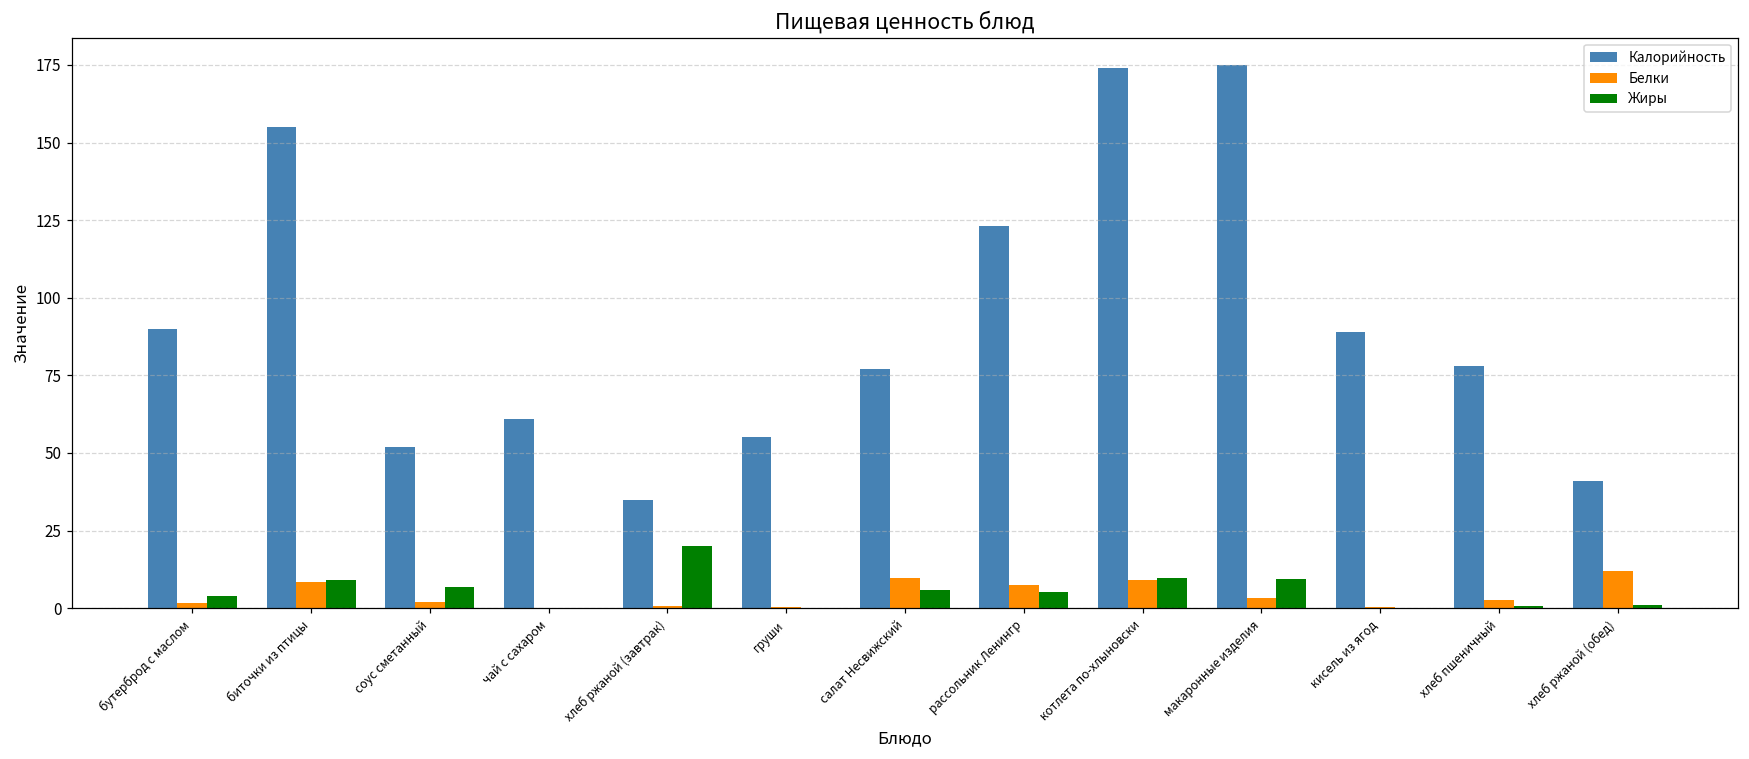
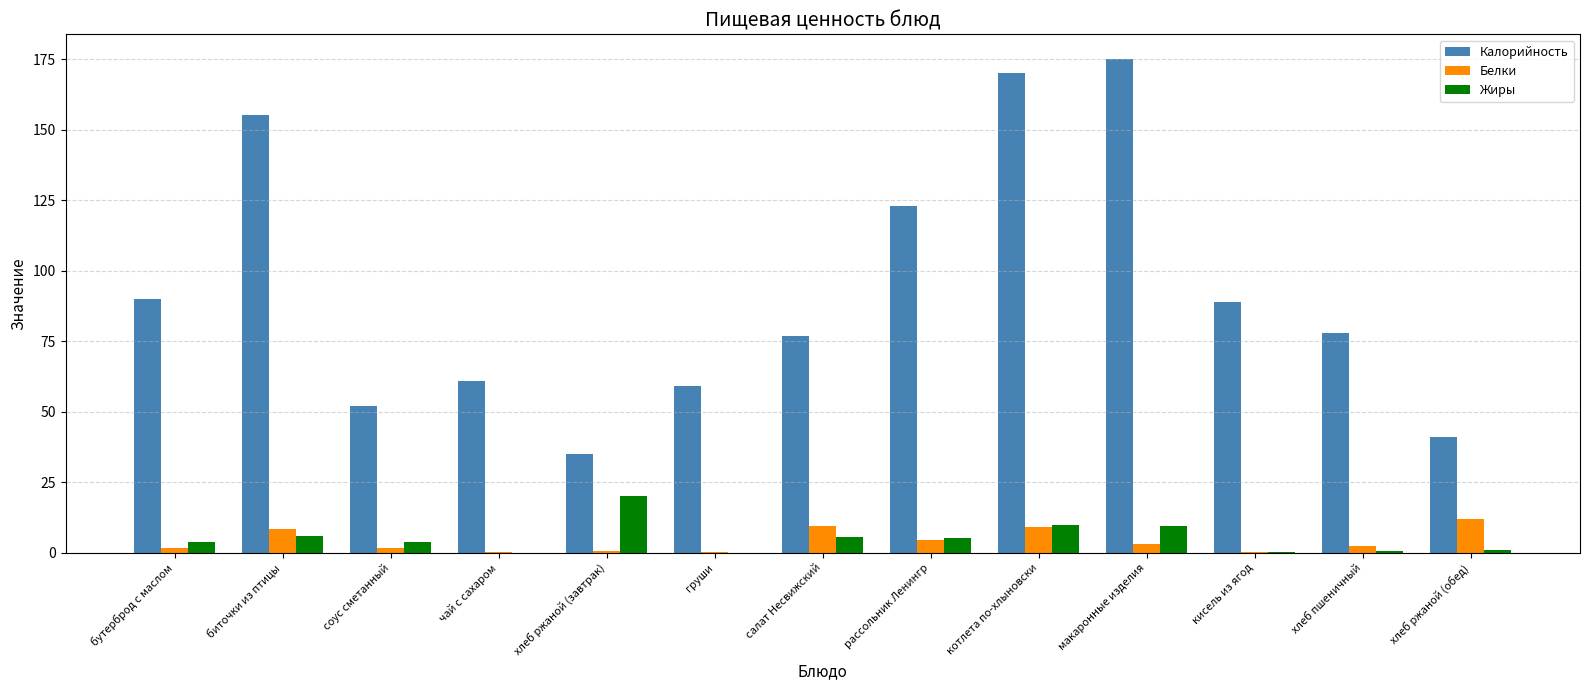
Жиры, биточки из птицы: 9 -> 6
Жиры, соус сметанный: 7 -> 4
Калорийность, груши: 55 -> 59
Белки, рассольник Ленингр: 8 -> 5
Калорийность, котлета по-хлыновски: 174 -> 170
